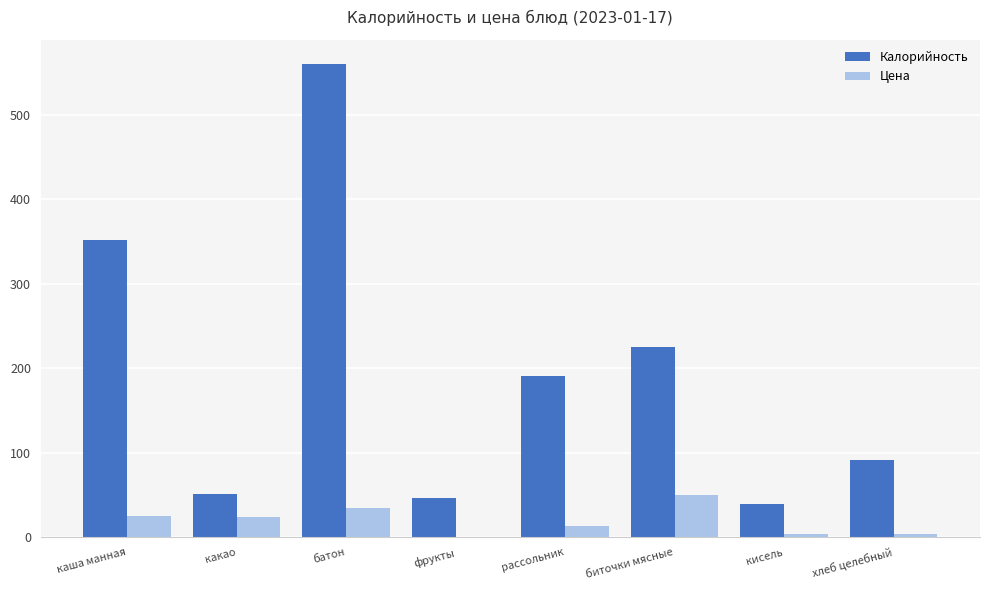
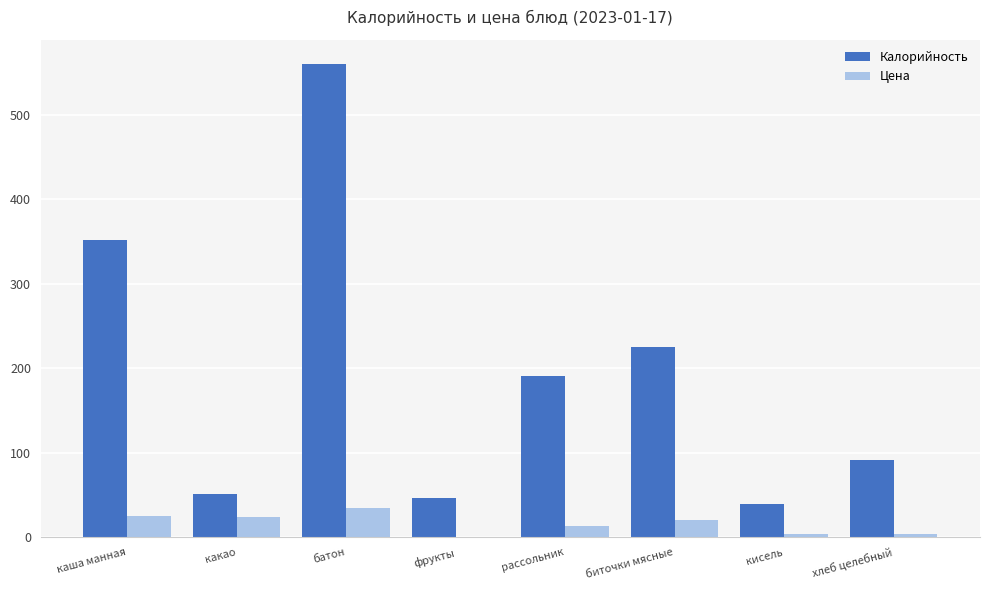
Цена, биточки мясные: 50 -> 20
